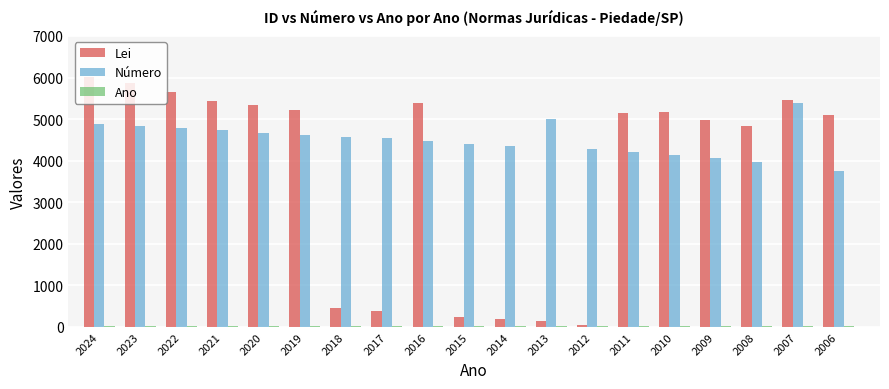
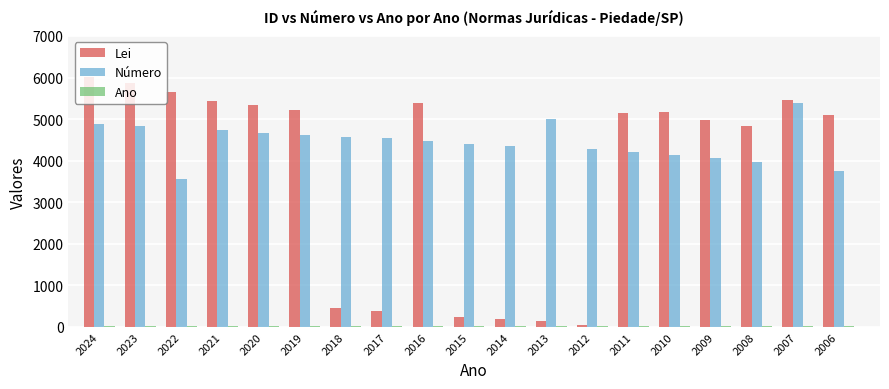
Número, 2022: 4800 -> 3600
